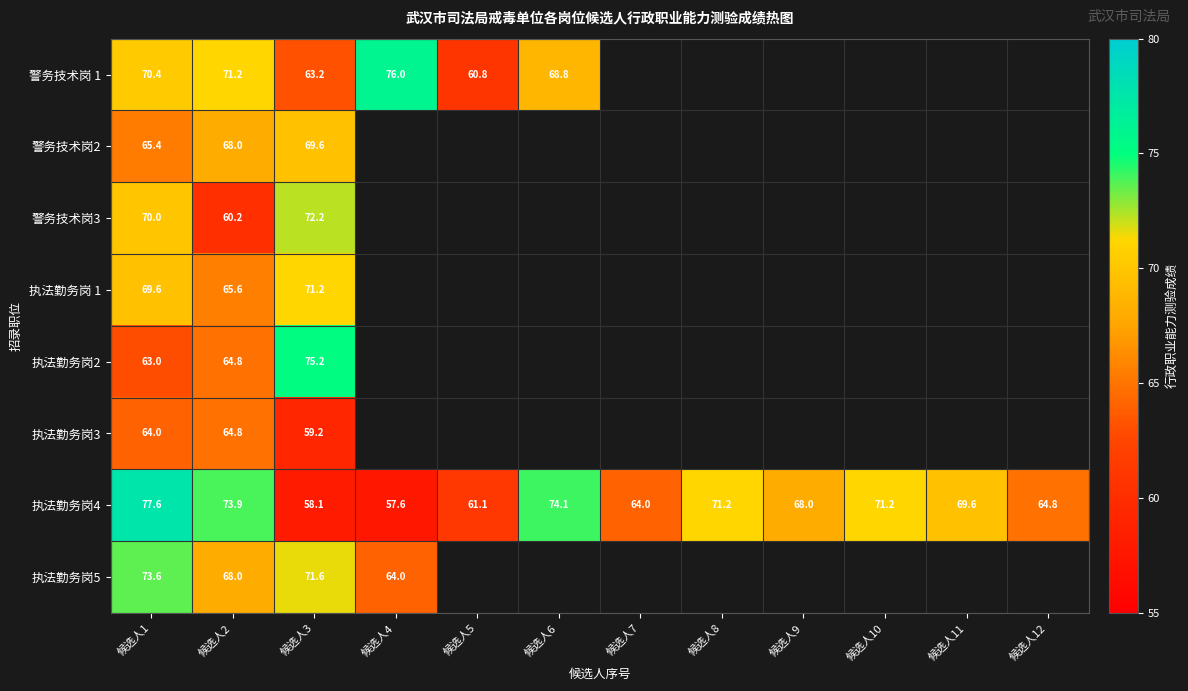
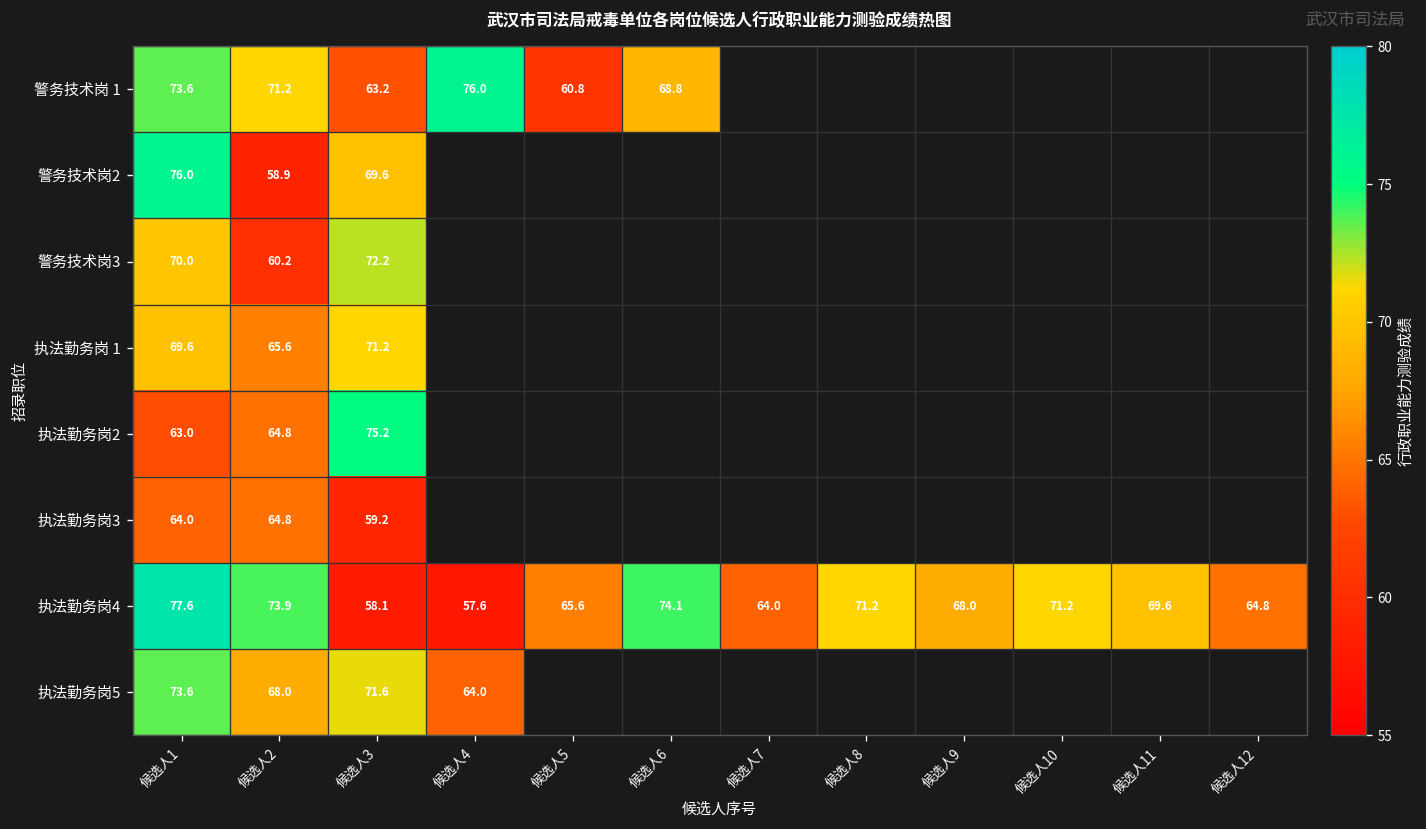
警务技术岗 1, 候选人1: 70.4 -> 73.6
警务技术岗2, 候选人1: 65.4 -> 76.0
警务技术岗2, 候选人2: 68.0 -> 58.9
执法勤务岗4, 候选人5: 61.1 -> 65.6
